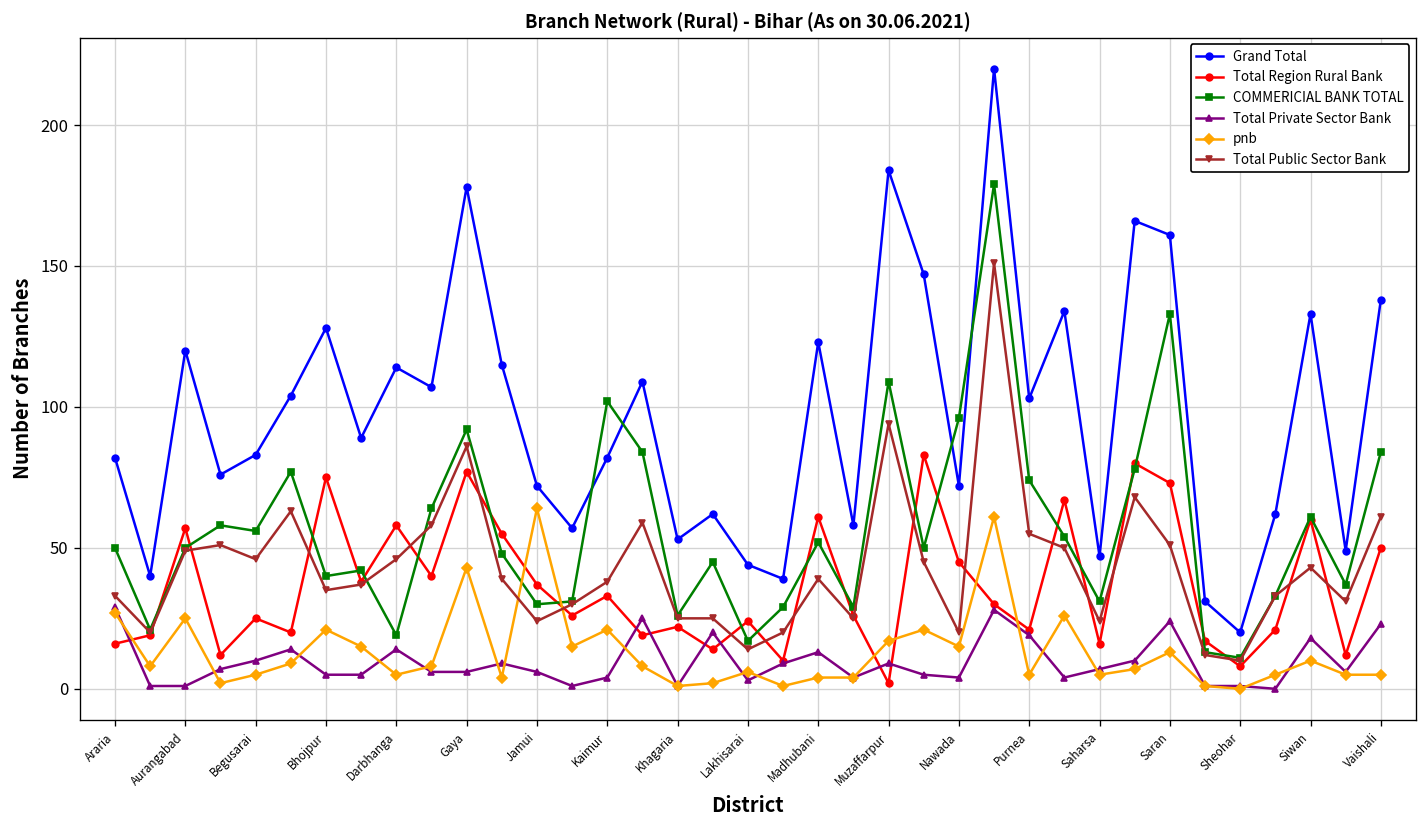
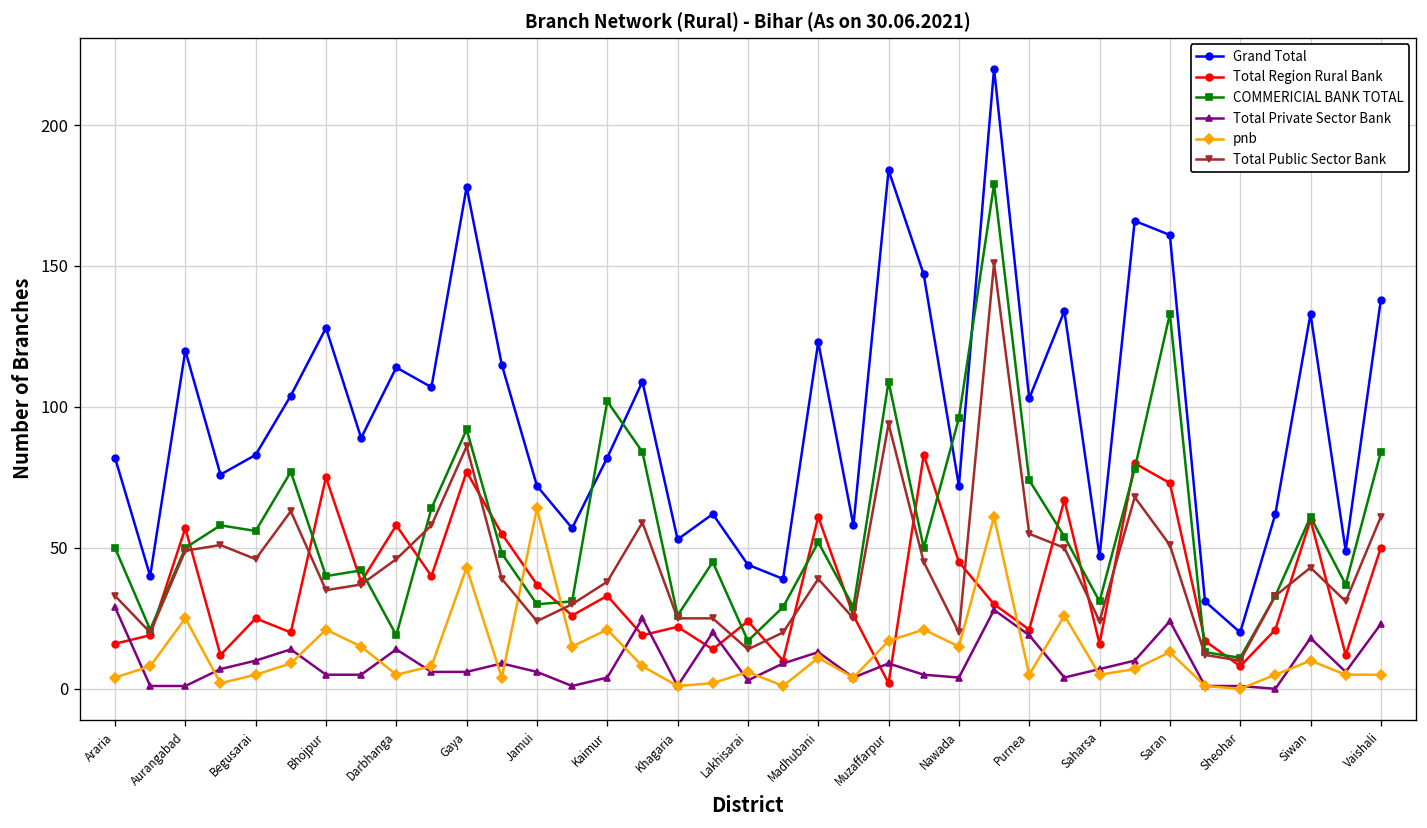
pnb, Araria: 27 -> 4
pnb, Madhubani: 4 -> 11
